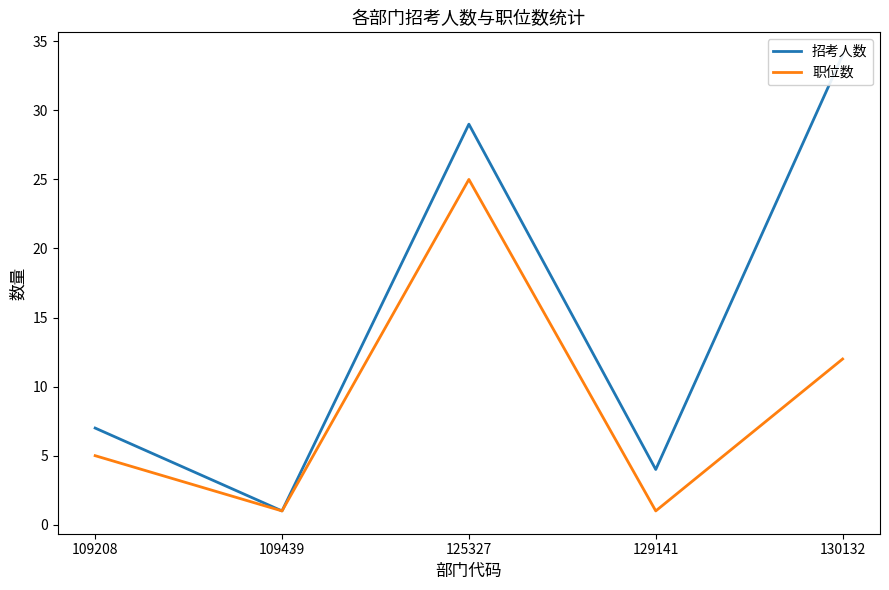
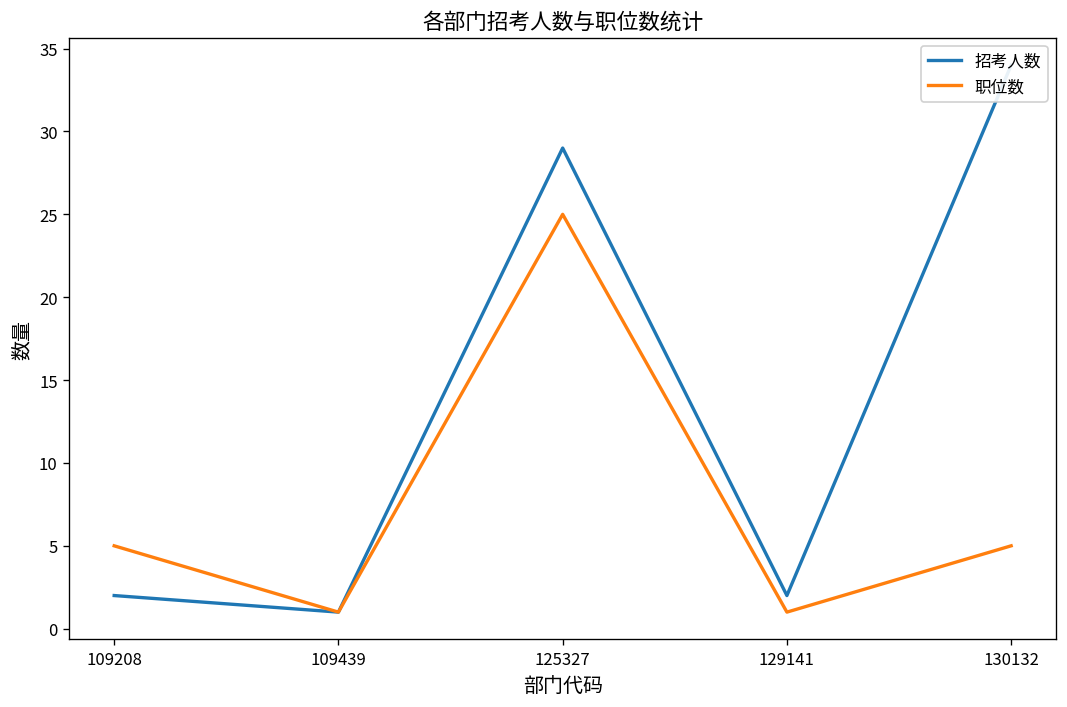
招考人数, 109208: 7 -> 2
招考人数, 129141: 4 -> 2
职位数, 130132: 12 -> 5
